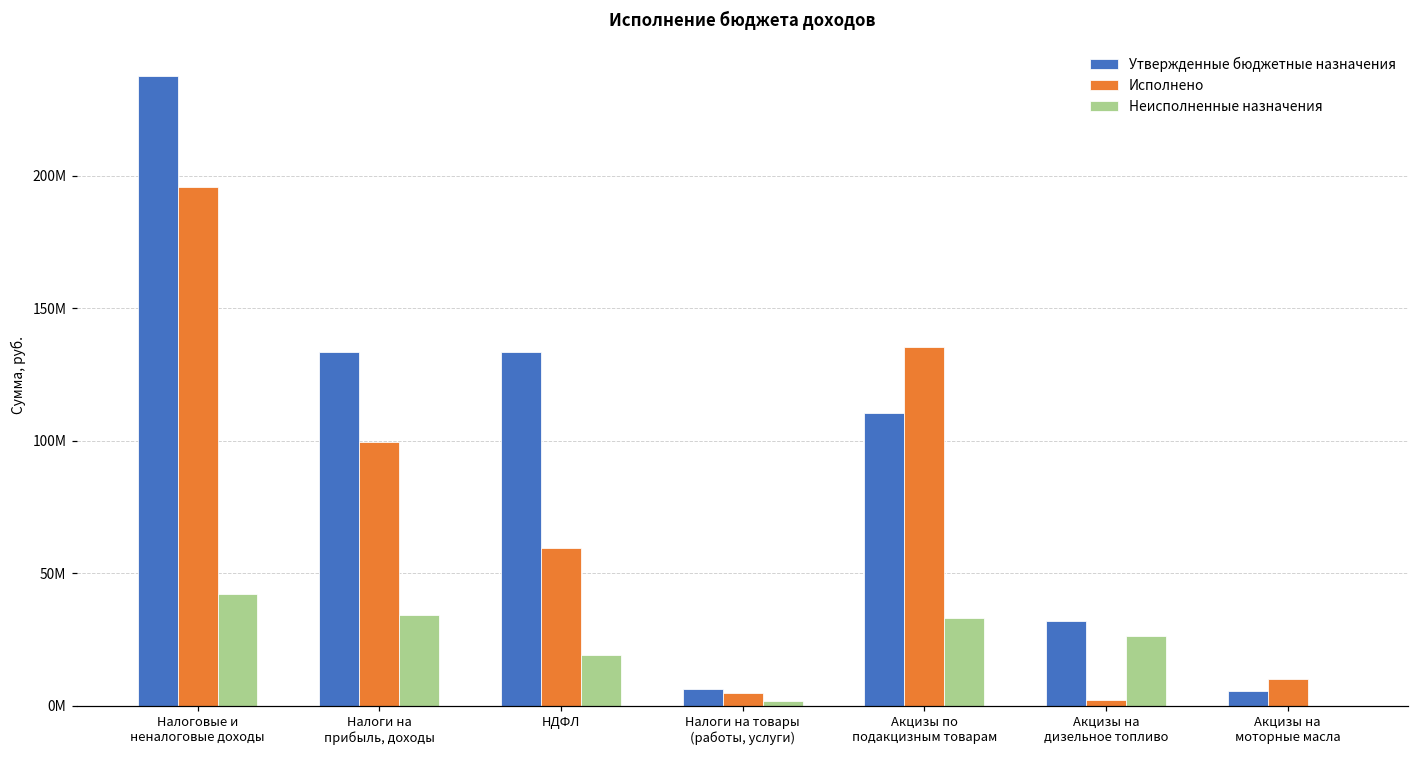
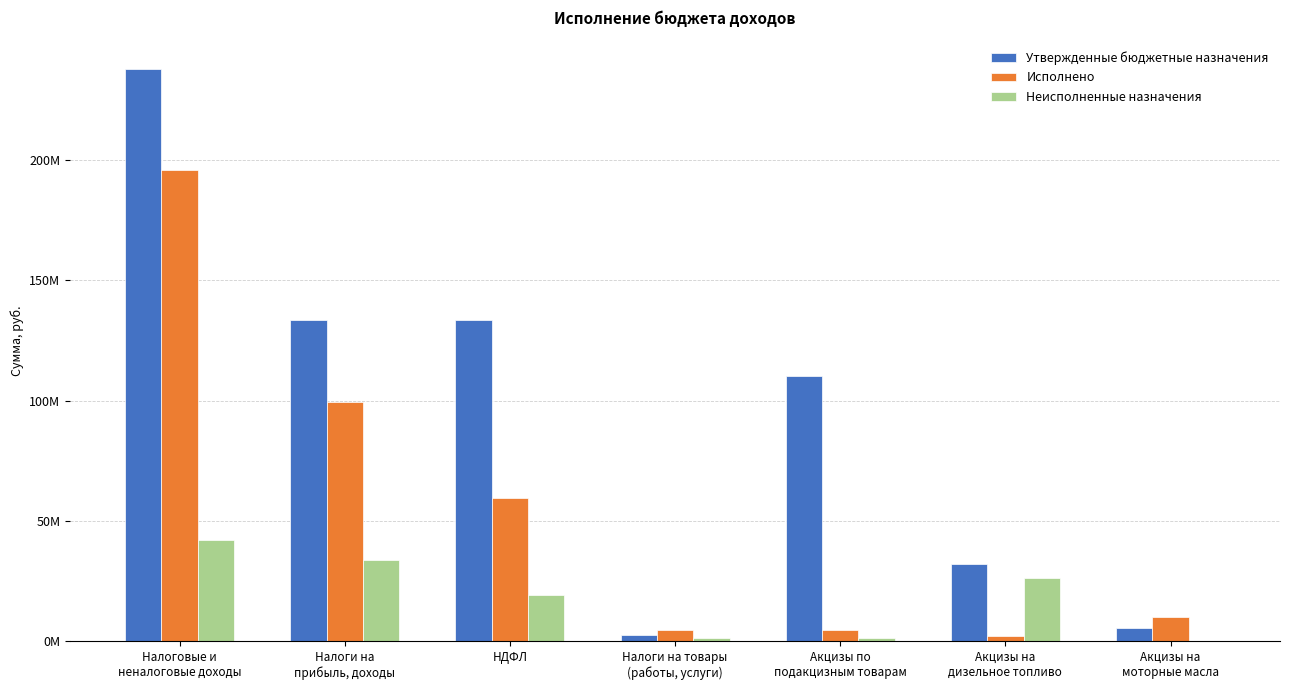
Утвержденные бюджетные назначения, Налоги на товары (работы, услуги): 6М -> 3М
Исполнено, Акцизы по подакцизным товарам: 135М -> 5М
Неисполненные назначения, Акцизы по подакцизным товарам: 33М -> 2М
